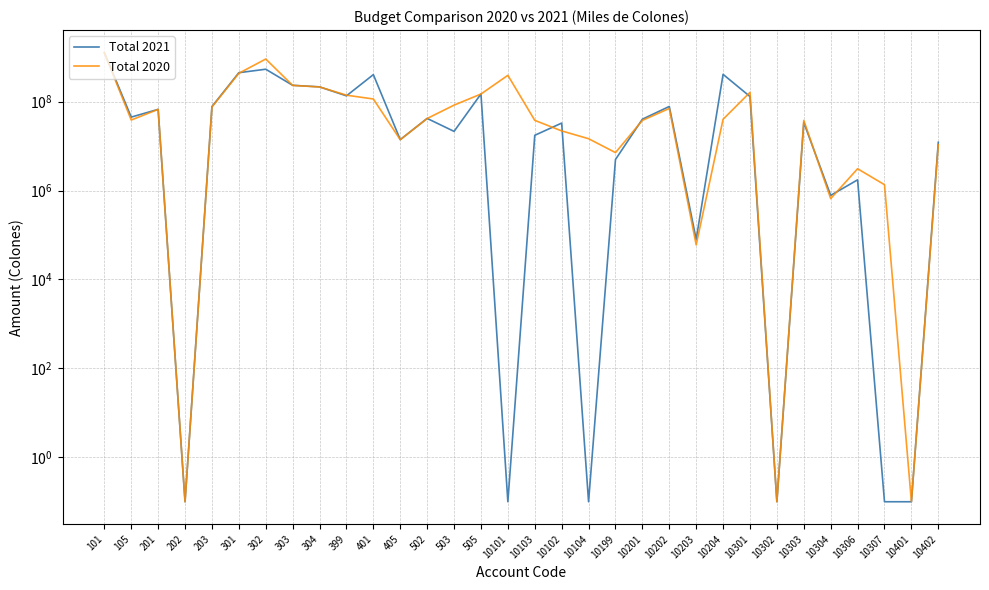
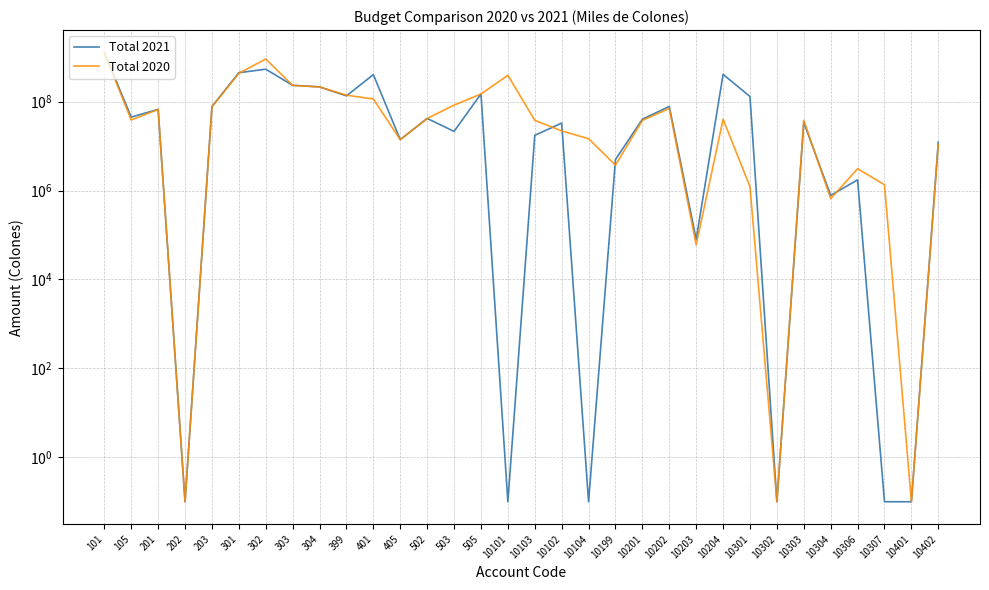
Total 2020, 10199: 7000000 -> 4000000
Total 2020, 10301: 160000000 -> 1200000
